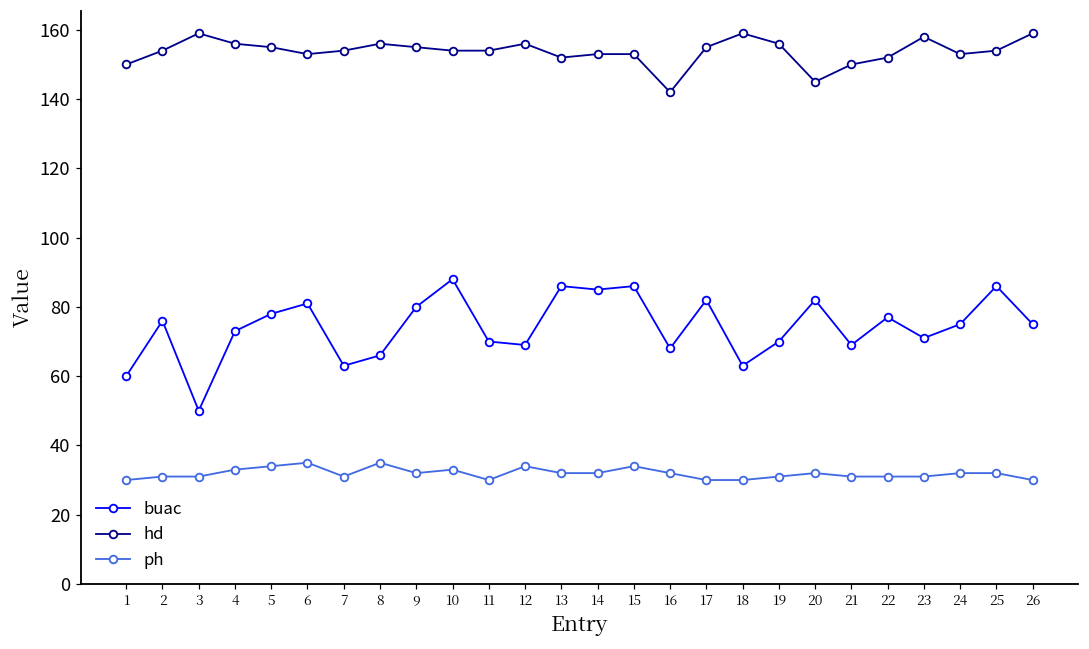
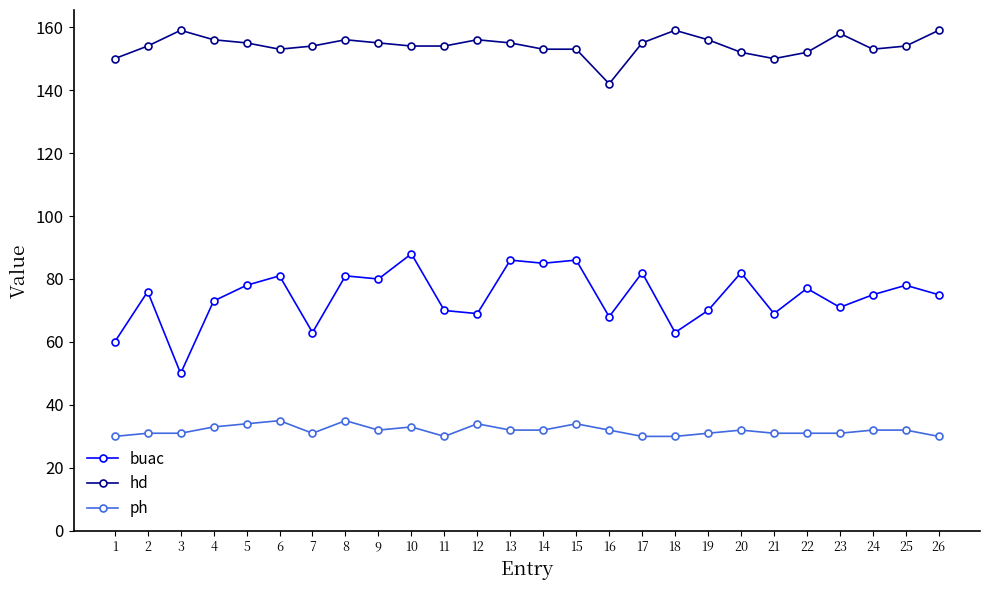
buac, 8: 66 -> 81
hd, 13: 152 -> 155
hd, 20: 145 -> 152
buac, 25: 86 -> 78
